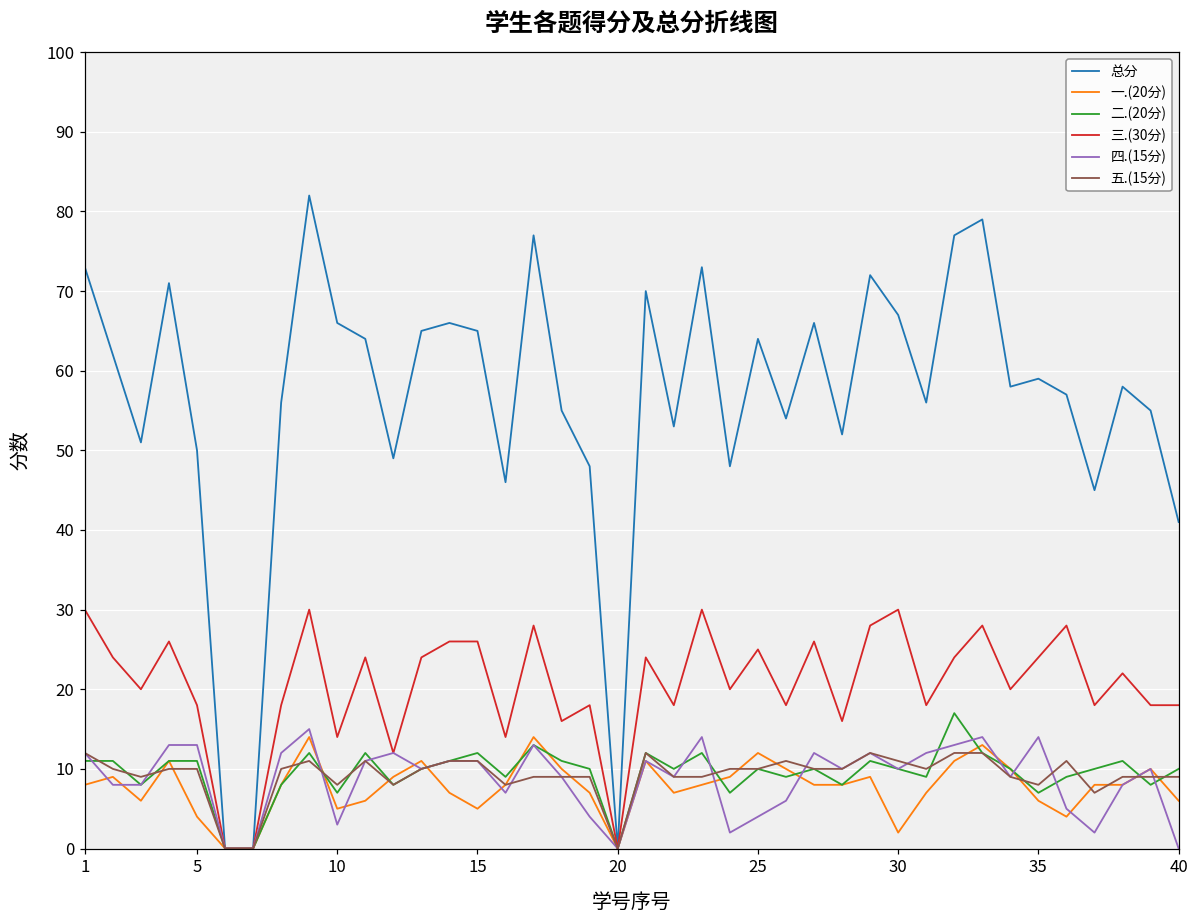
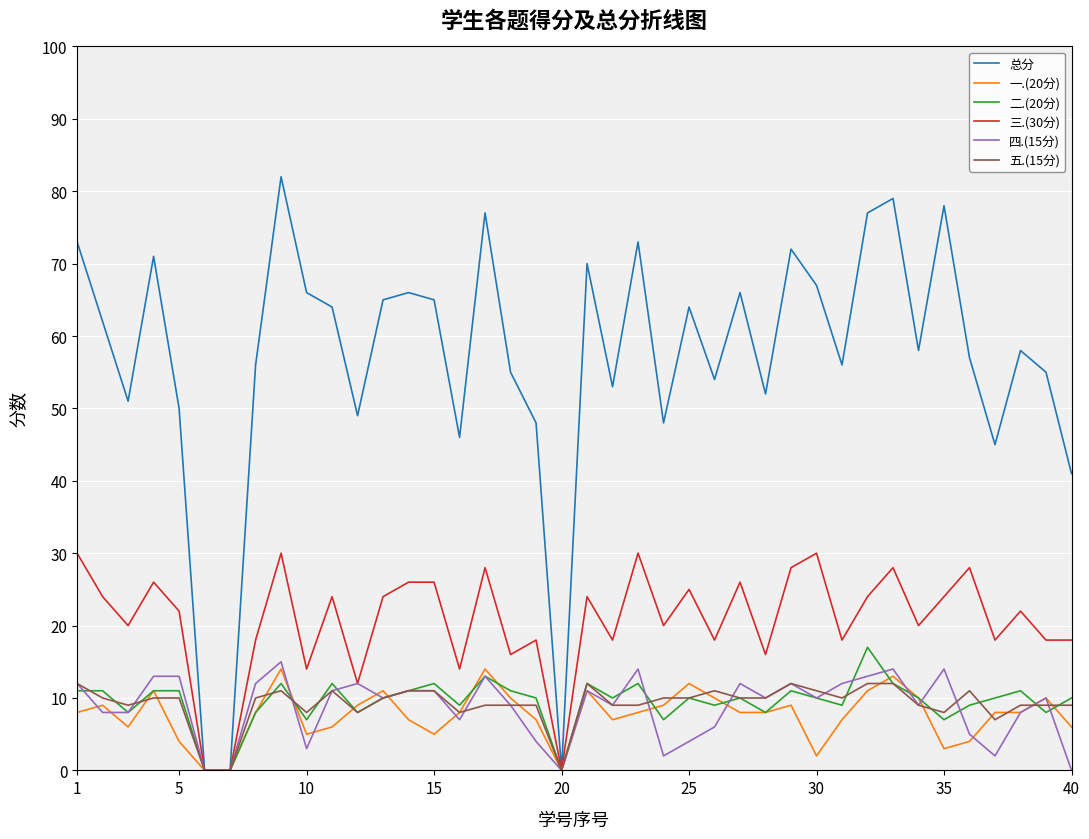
三.(30分), 5: 18 -> 22
总分, 35: 59 -> 78
一.(20分), 35: 6 -> 3
